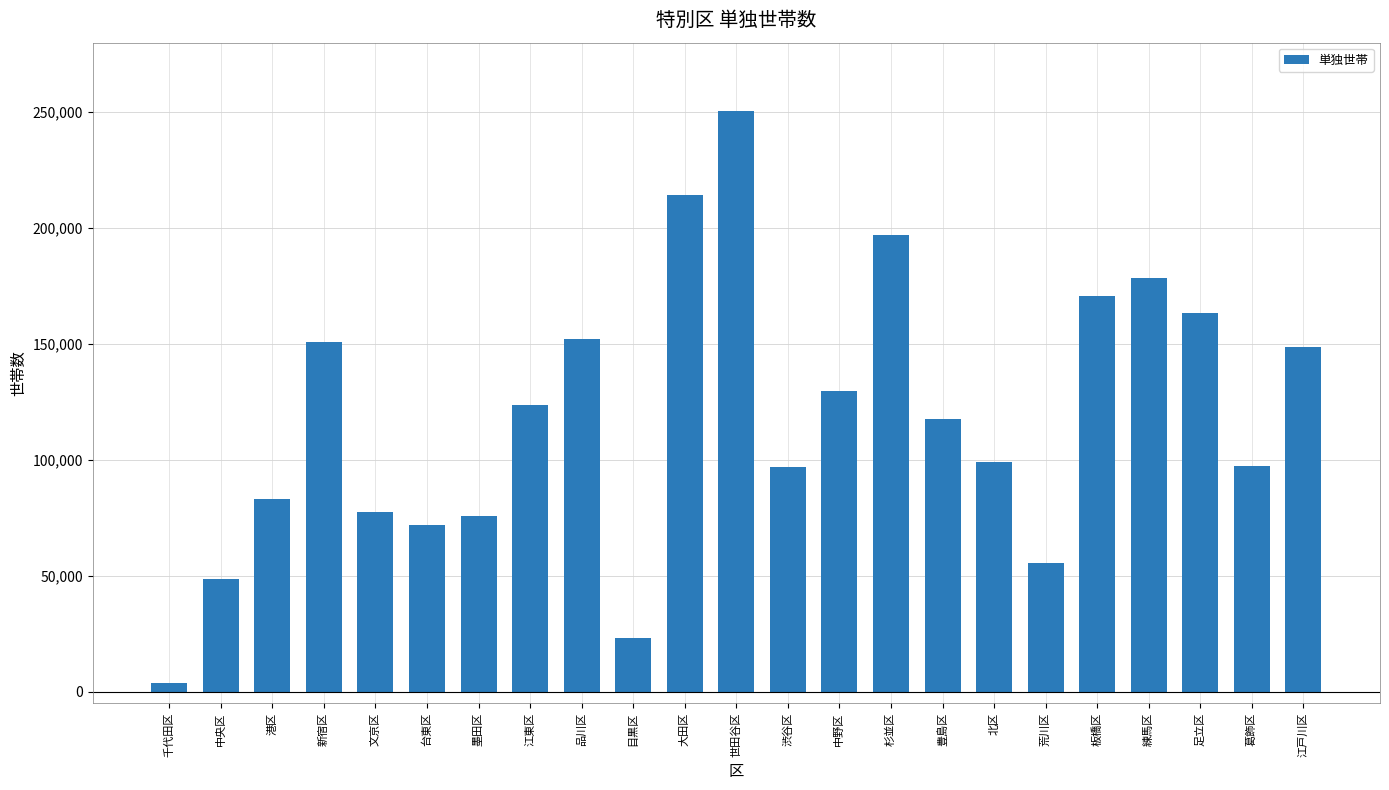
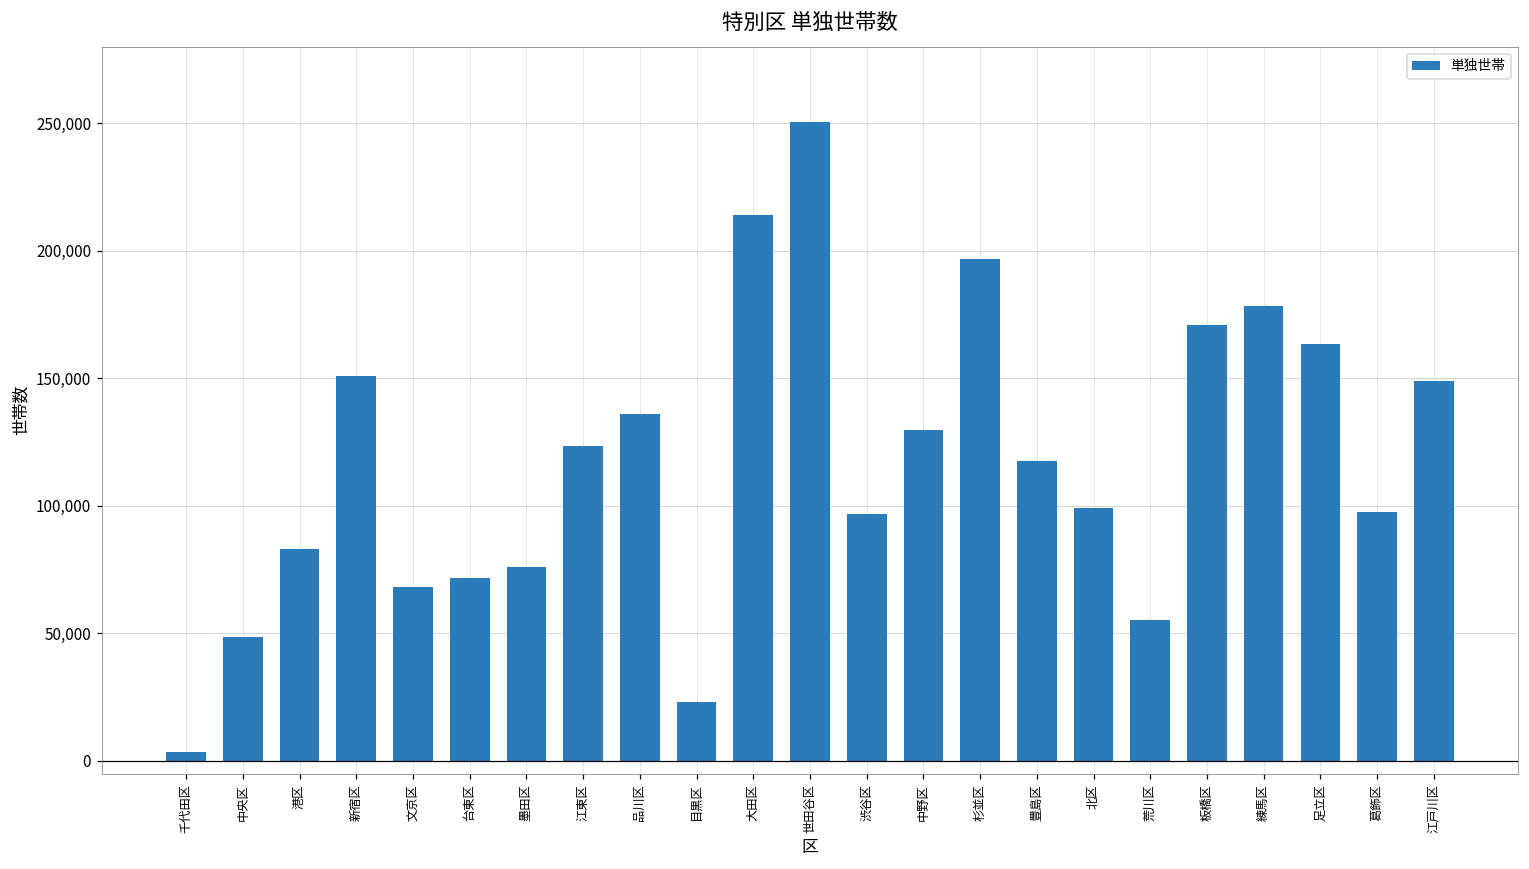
文京区: 77,000 -> 68,000
品川区: 152,000 -> 136,000
